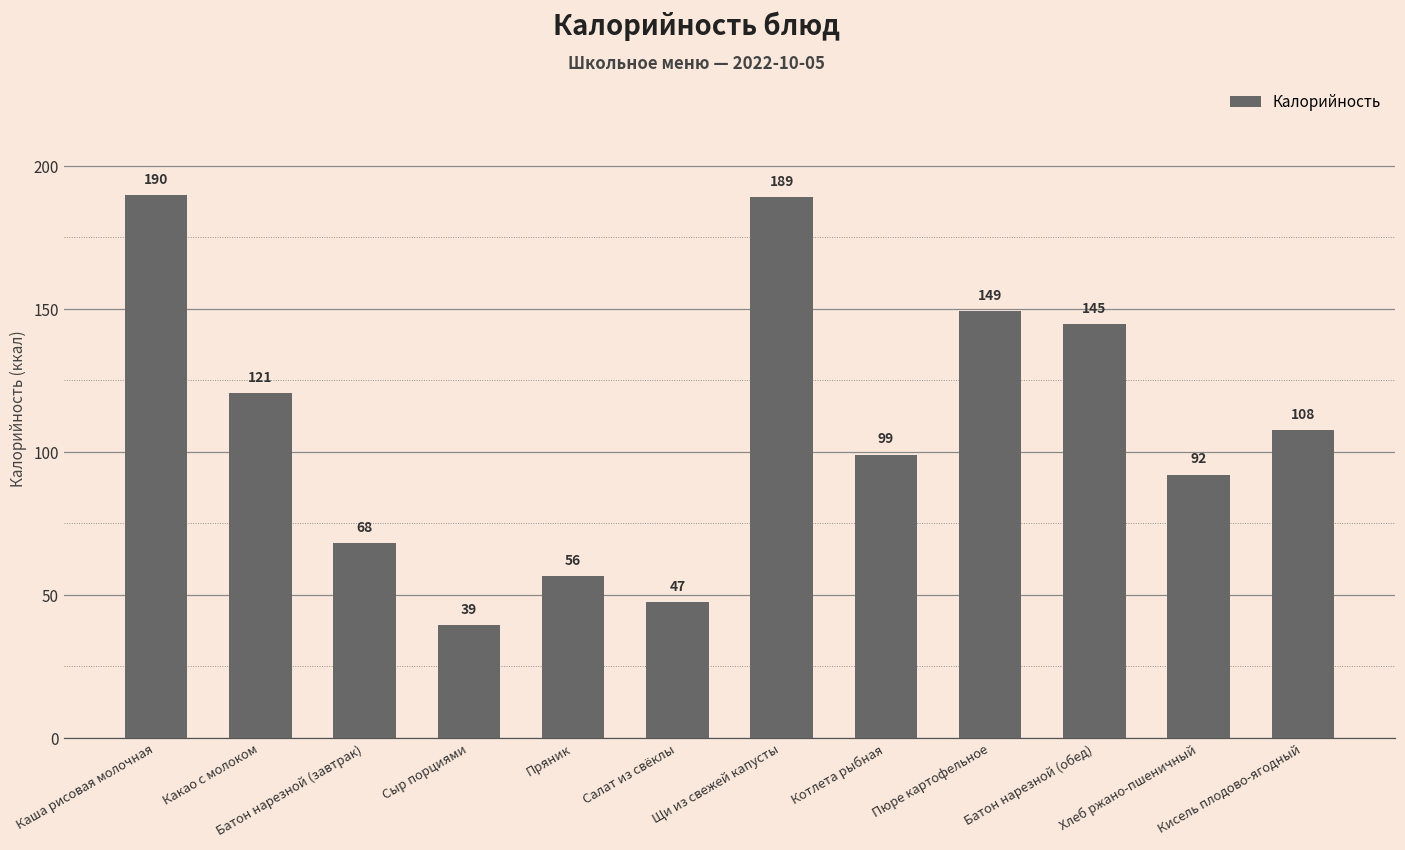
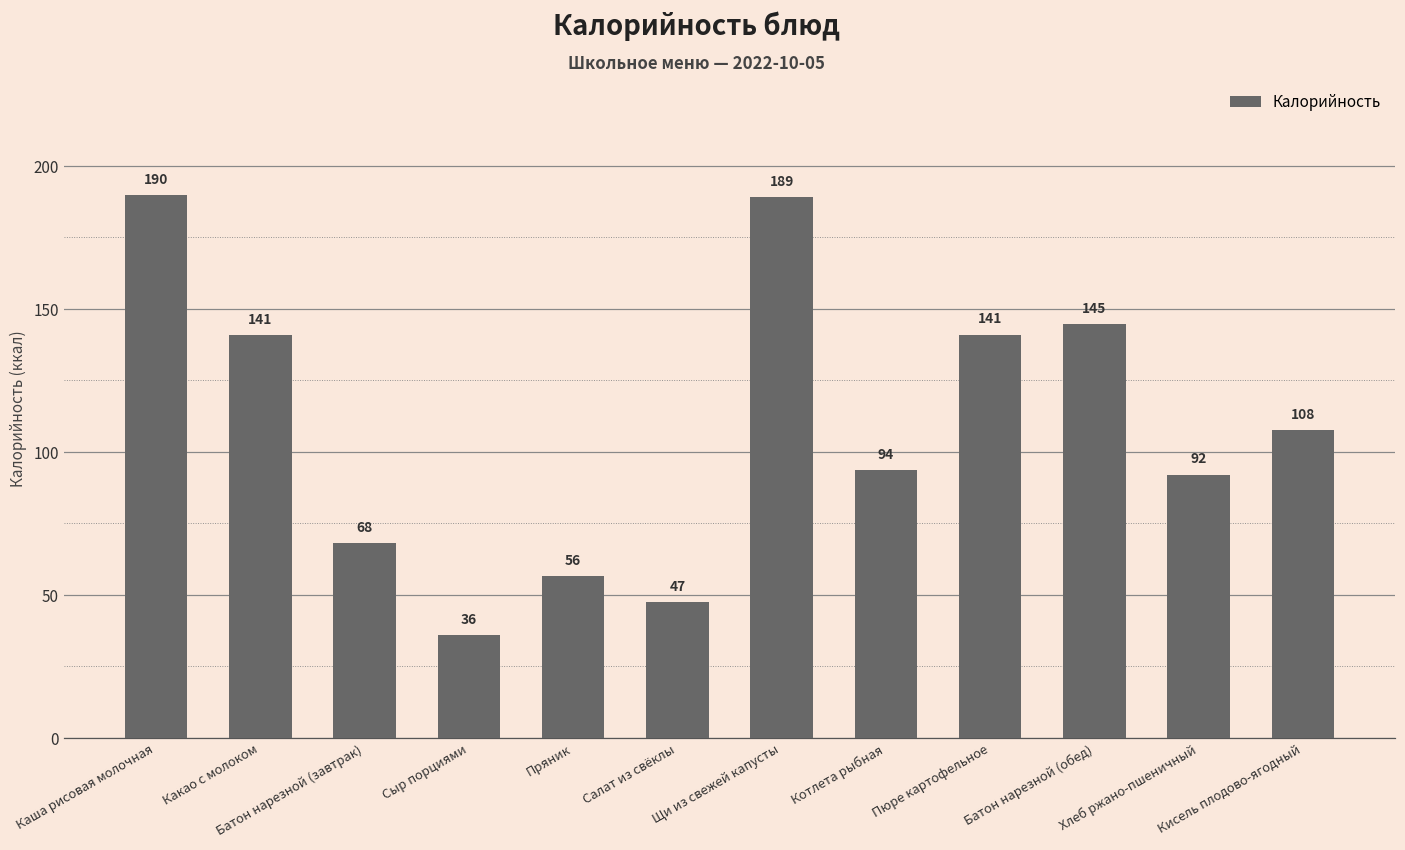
Какао с молоком: 121 -> 141
Сыр порциями: 39 -> 36
Котлета рыбная: 99 -> 94
Пюре картофельное: 149 -> 141
